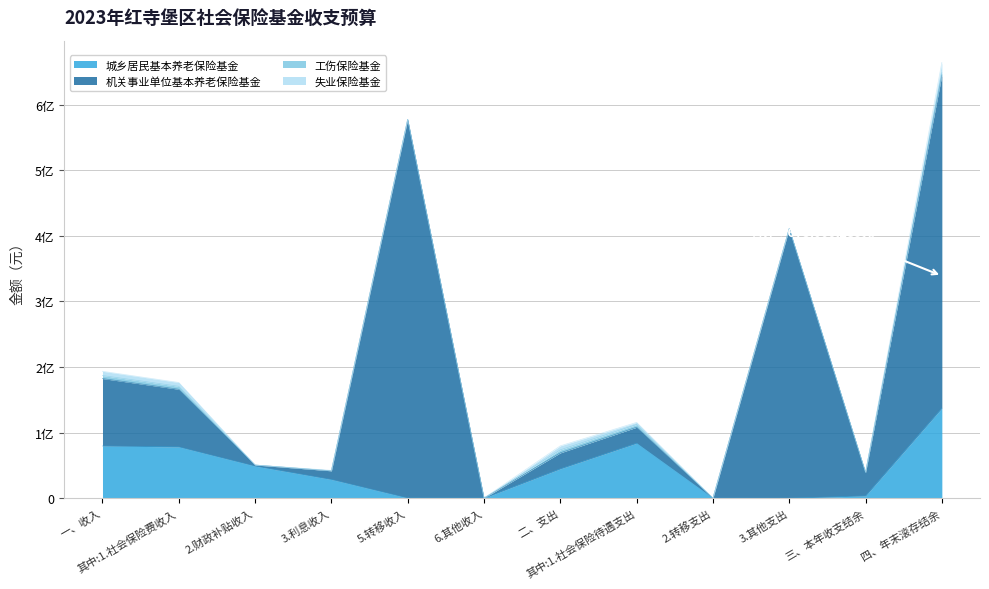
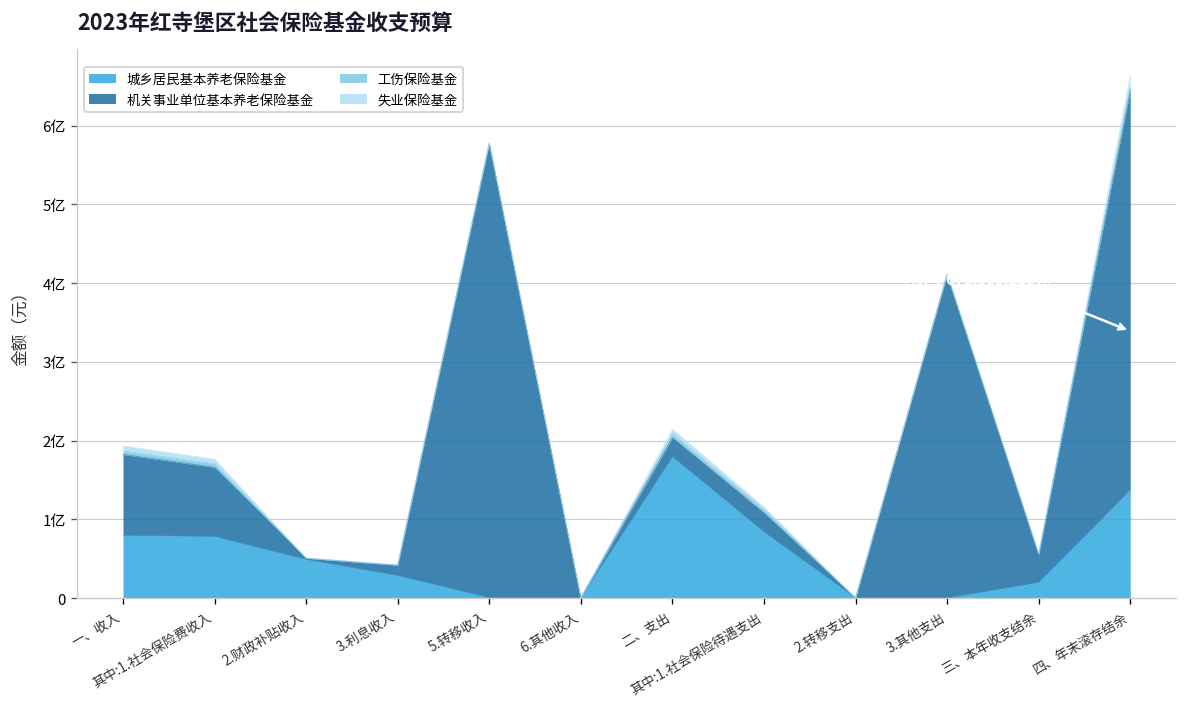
城乡居民基本养老保险基金, 二、支出: 0.4亿 -> 1.8亿
城乡居民基本养老保险基金, 三、本年收支结余: 0.0亿 -> 0.2亿
